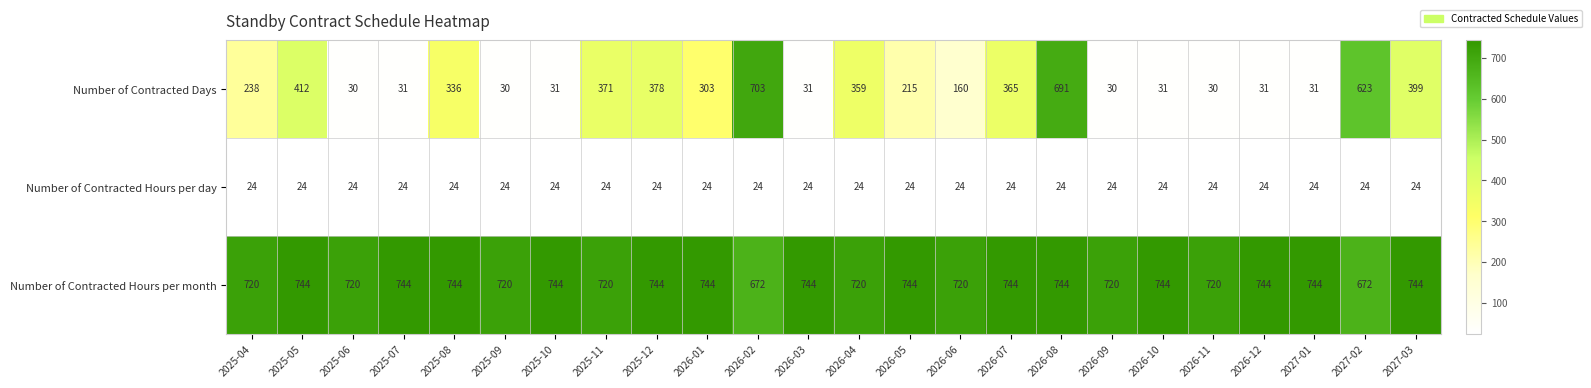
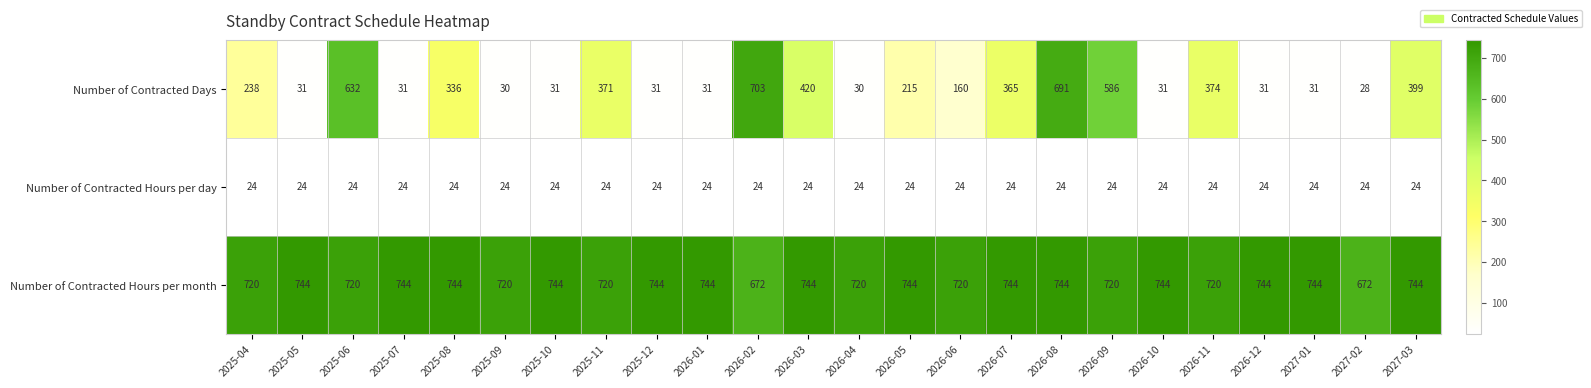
Number of Contracted Days, 2025-05: 412 -> 31
Number of Contracted Days, 2025-06: 30 -> 632
Number of Contracted Days, 2025-12: 378 -> 31
Number of Contracted Days, 2026-01: 303 -> 31
Number of Contracted Days, 2026-03: 31 -> 420
Number of Contracted Days, 2026-04: 359 -> 30
Number of Contracted Days, 2026-09: 30 -> 586
Number of Contracted Days, 2026-11: 30 -> 374
Number of Contracted Days, 2027-02: 623 -> 28
